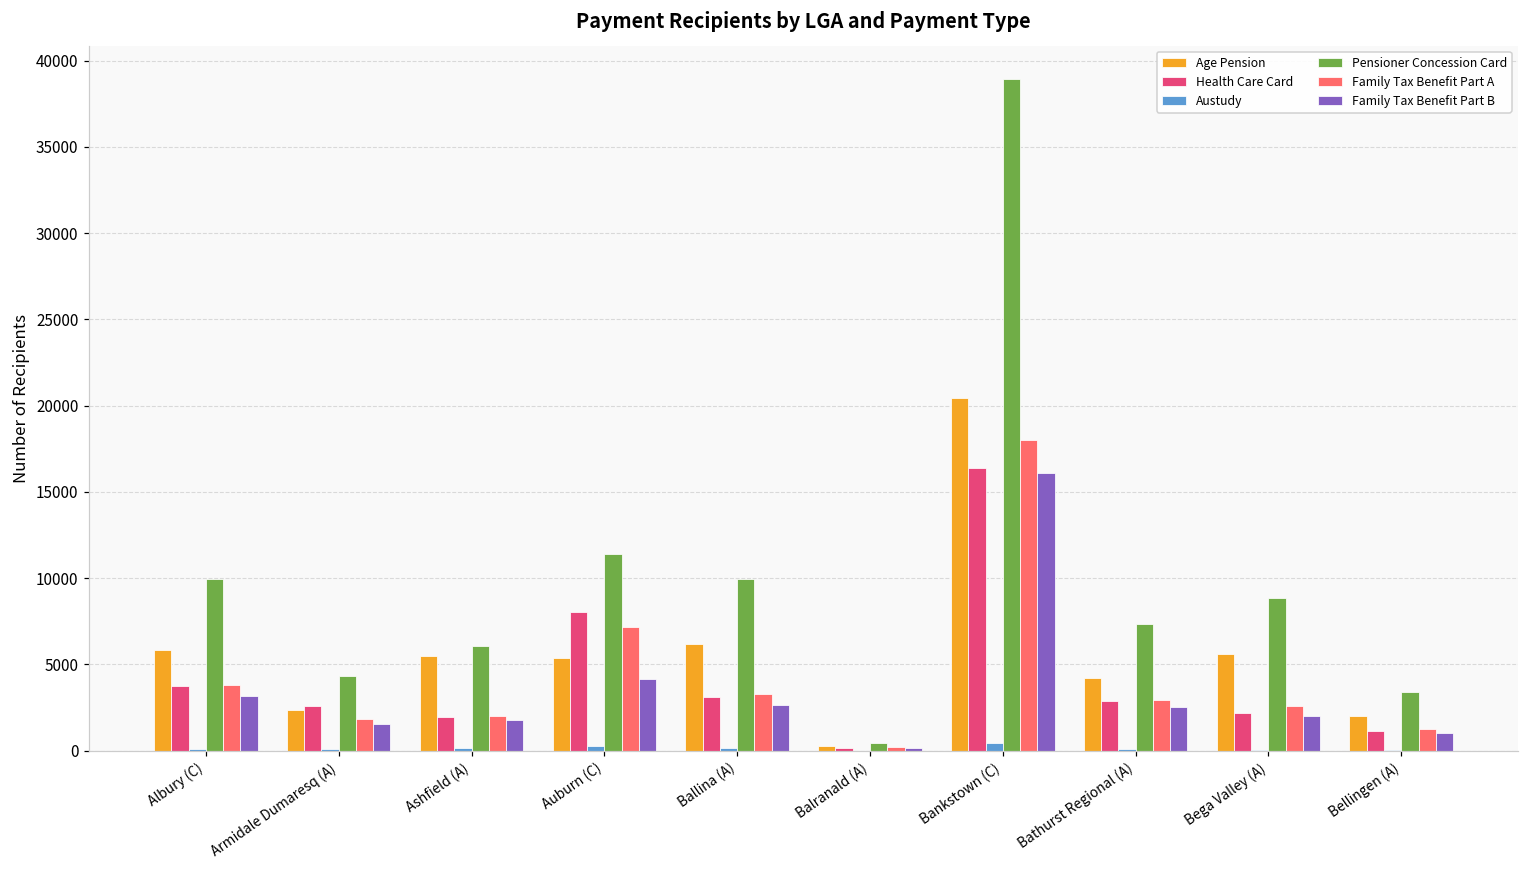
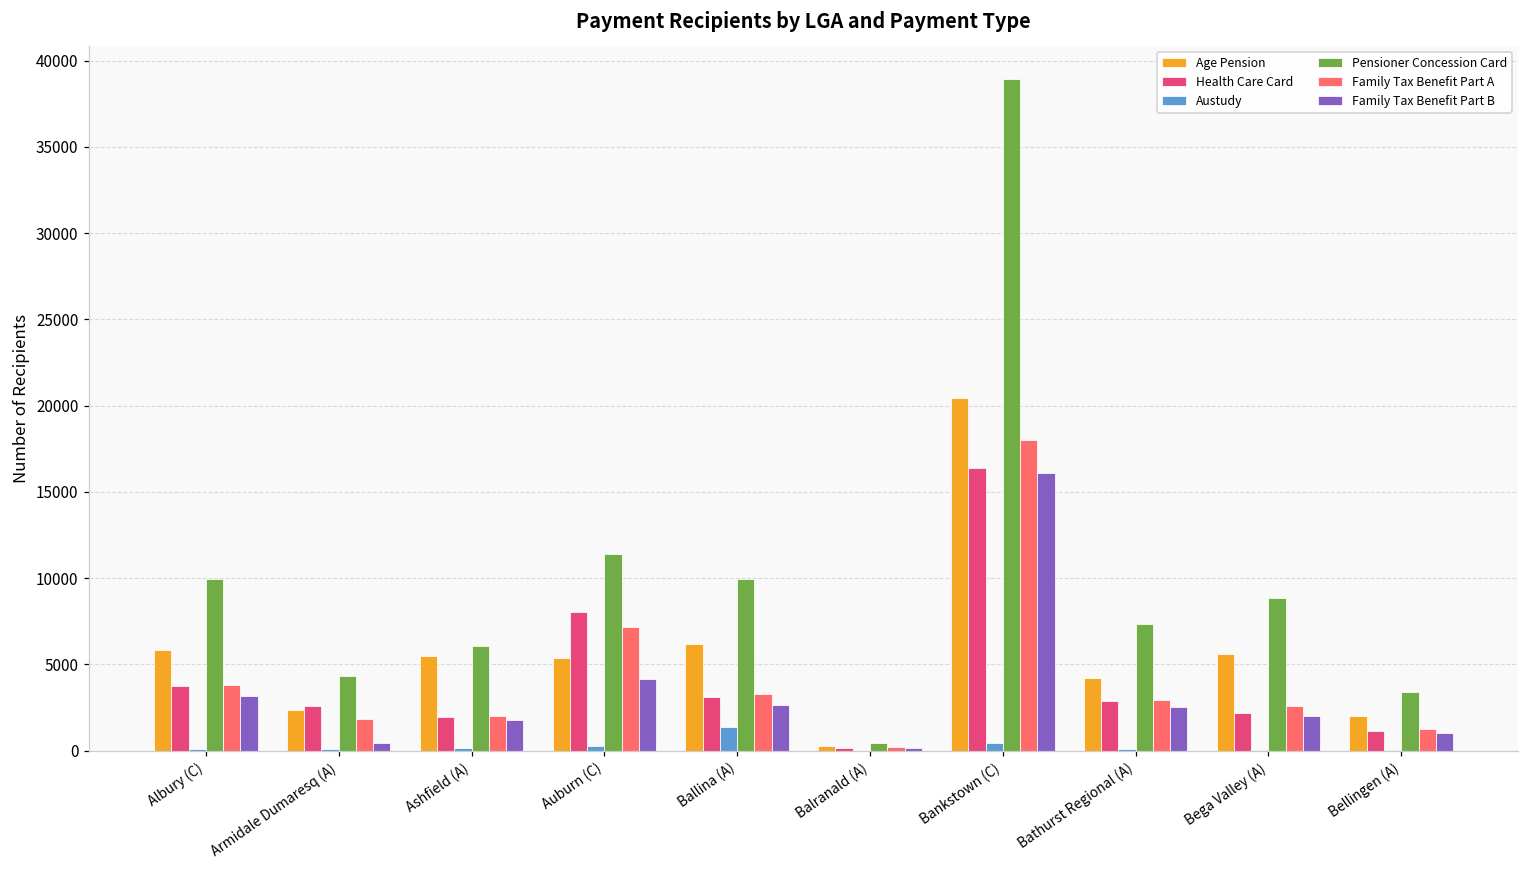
Family Tax Benefit Part B, Armidale Dumaresq (A): 1500 -> 500
Austudy, Ballina (A): 100 -> 1400
